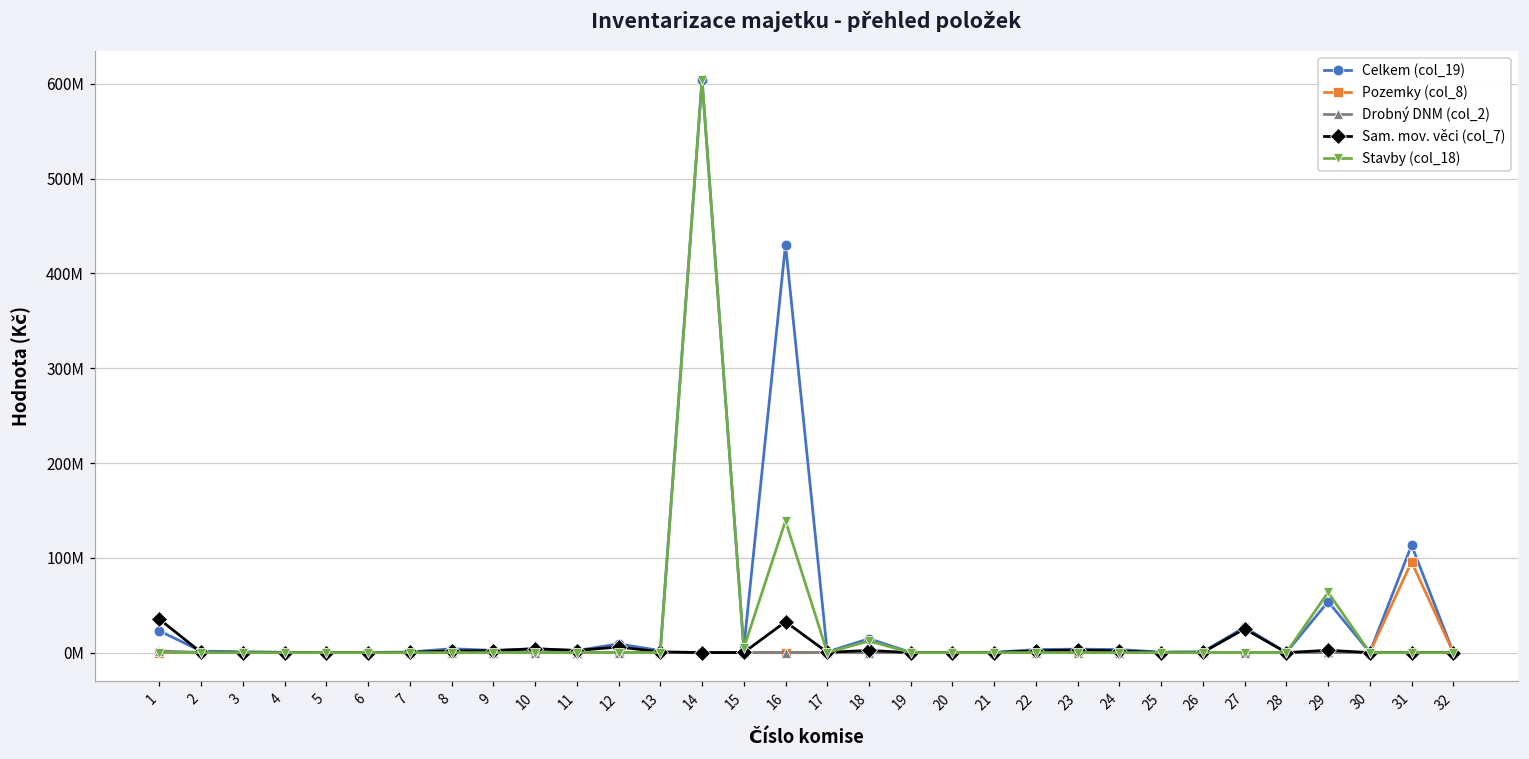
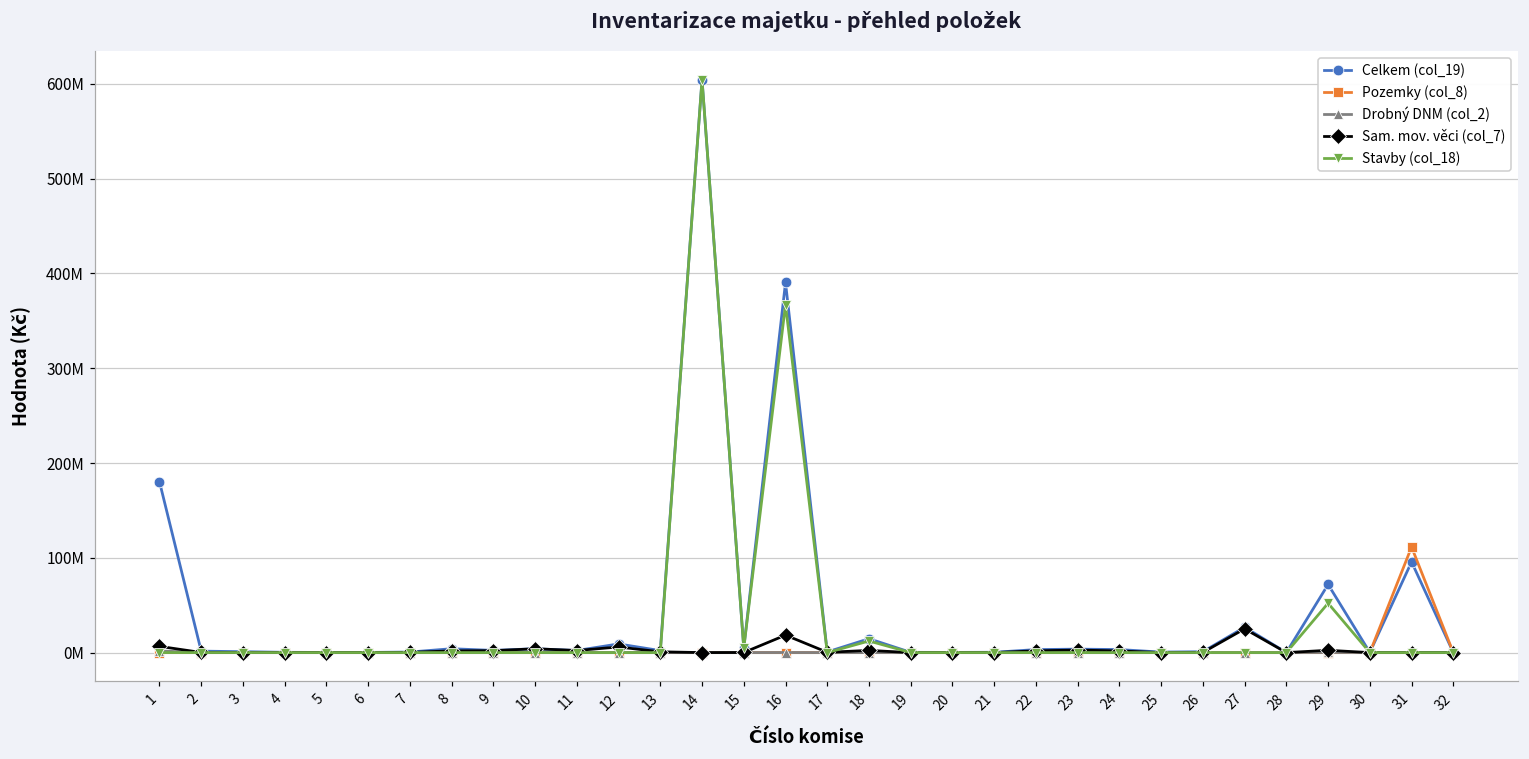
Celkem (col_19), 1: 20000000 -> 180000000
Sam. mov. věci (col_7), 1: 40000000 -> 10000000
Celkem (col_19), 16: 430000000 -> 390000000
Sam. mov. věci (col_7), 16: 30000000 -> 20000000
Stavby (col_18), 16: 140000000 -> 370000000
Celkem (col_19), 29: 50000000 -> 70000000
Stavby (col_18), 29: 60000000 -> 50000000
Celkem (col_19), 31: 110000000 -> 100000000
Pozemky (col_8), 31: 100000000 -> 110000000
